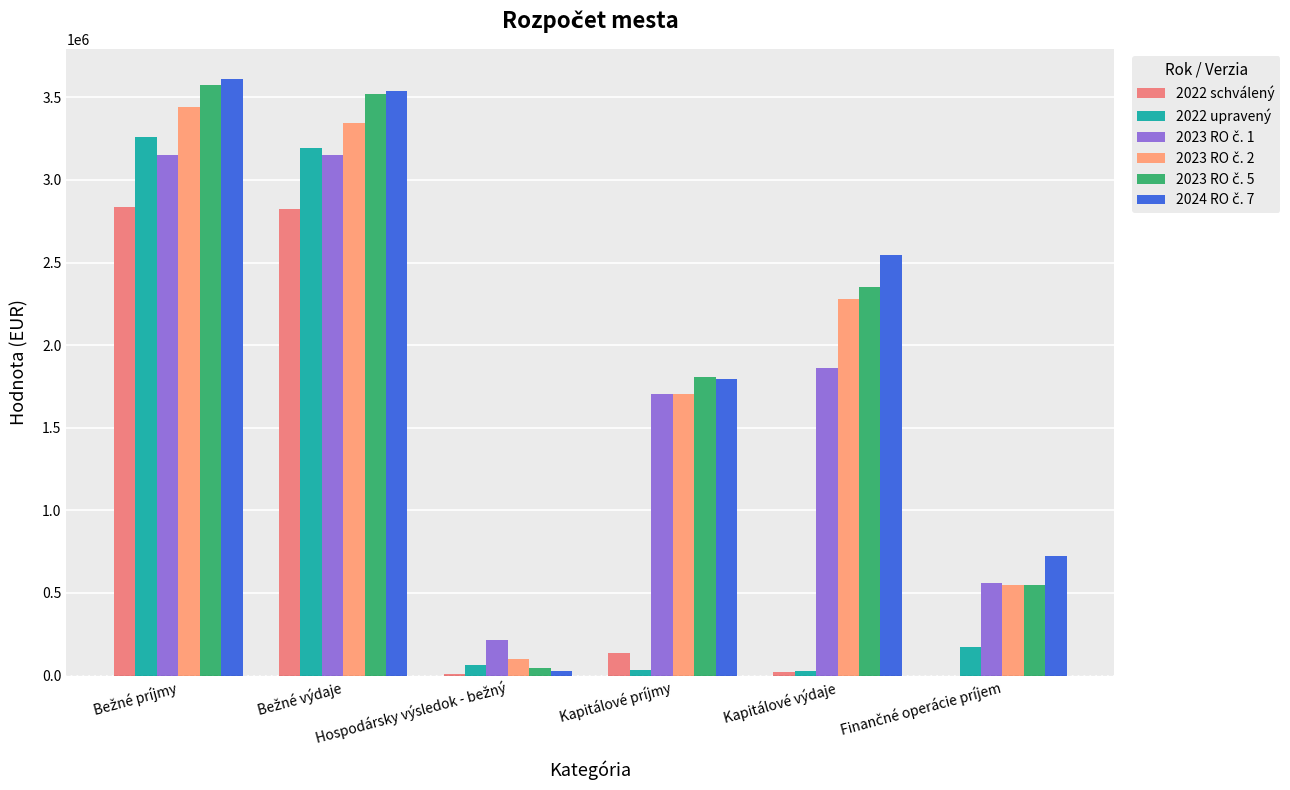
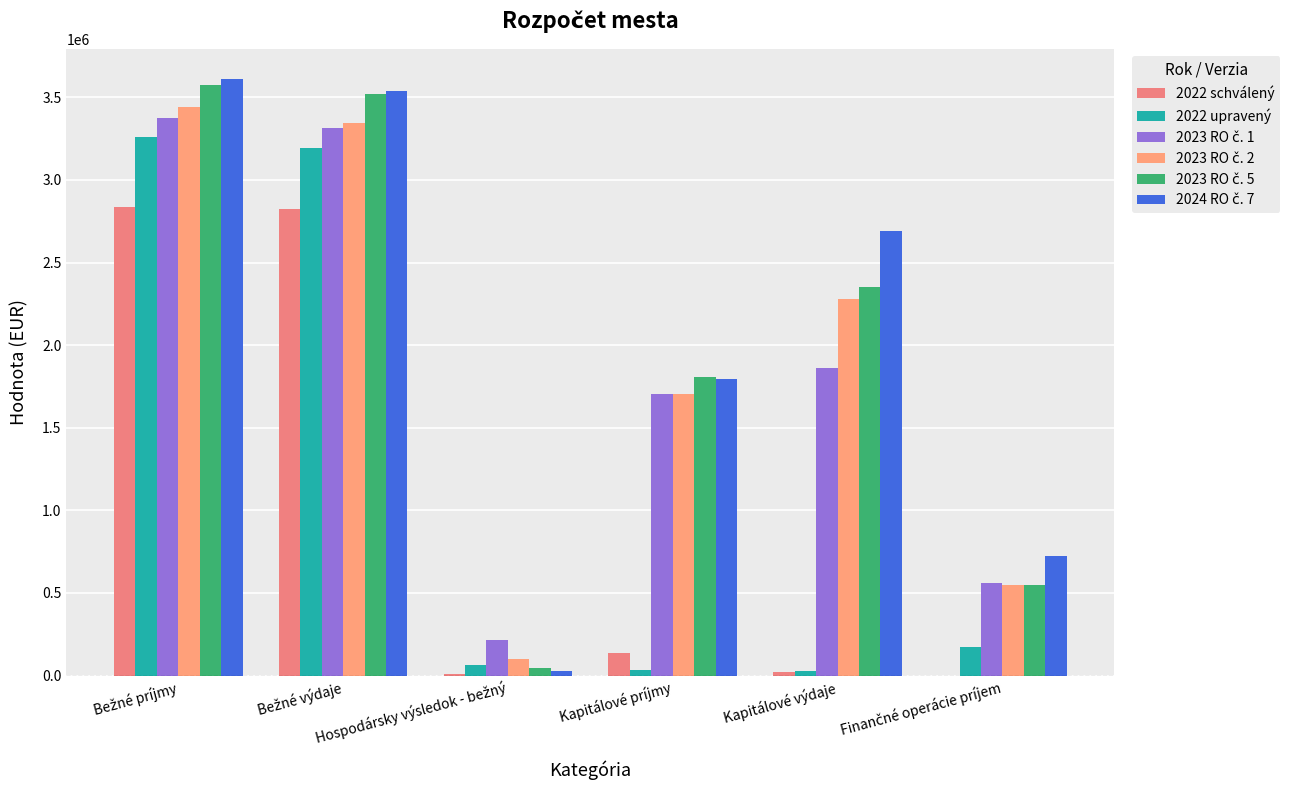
2023 RO č. 1, Bežné príjmy: 3150000 -> 3380000
2023 RO č. 1, Bežné výdaje: 3150000 -> 3310000
2024 RO č. 7, Kapitálové výdaje: 2540000 -> 2690000
